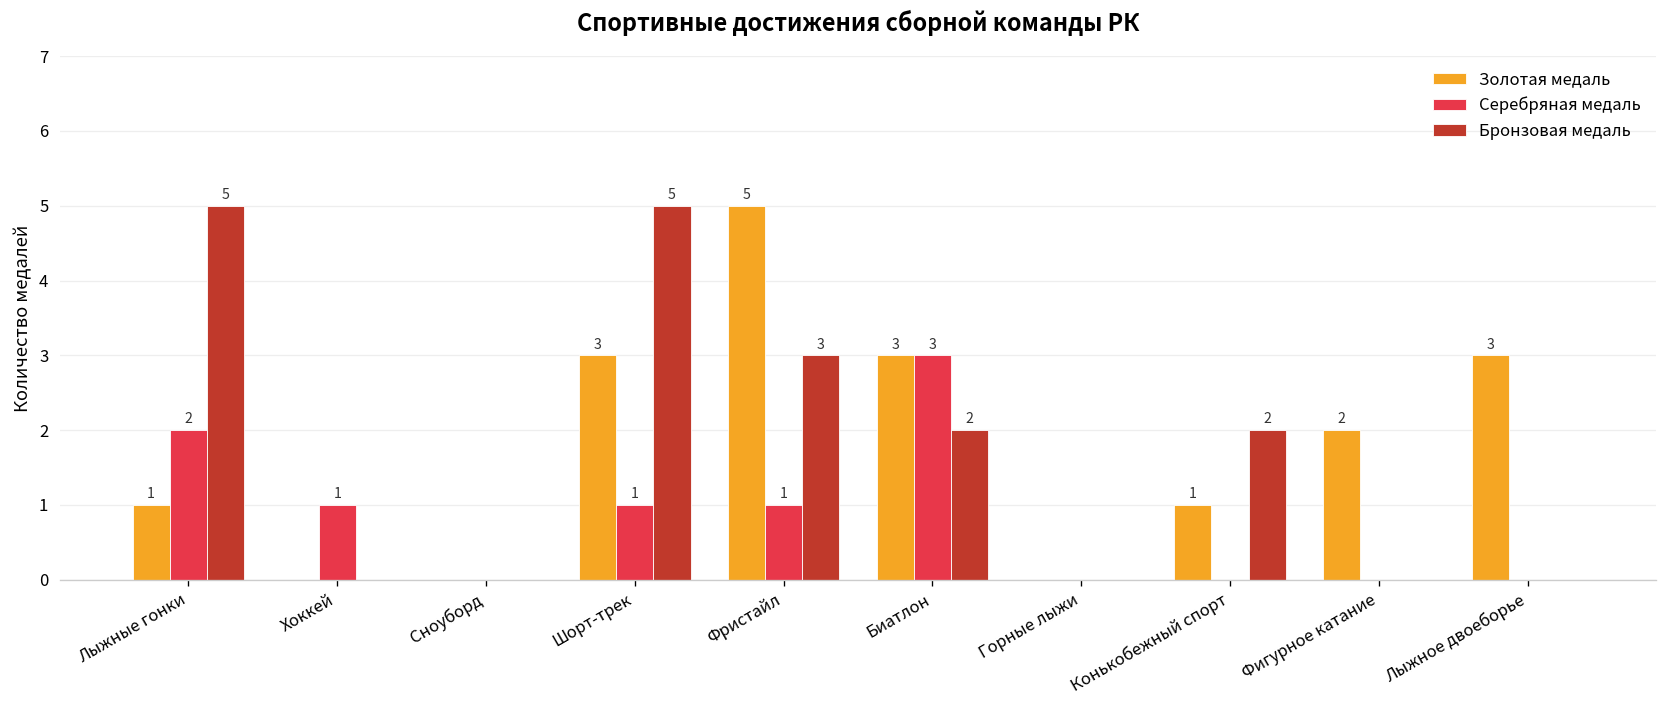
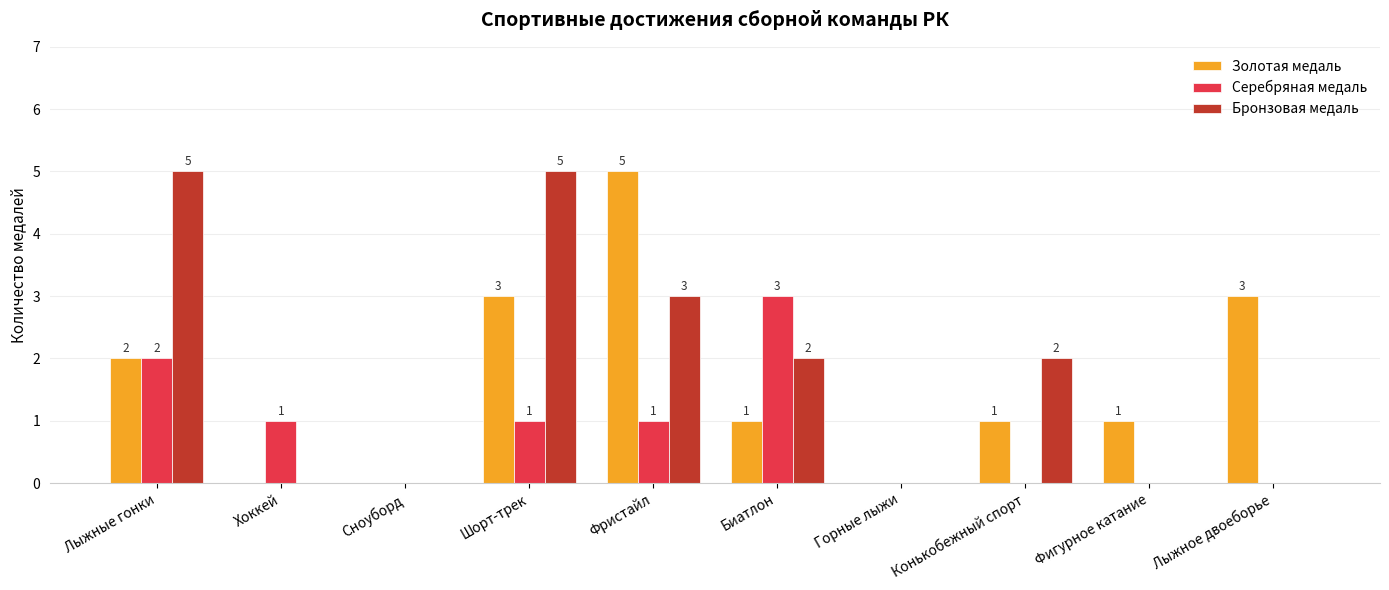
Золотая медаль, Лыжные гонки: 1 -> 2
Золотая медаль, Биатлон: 3 -> 1
Золотая медаль, Фигурное катание: 2 -> 1
